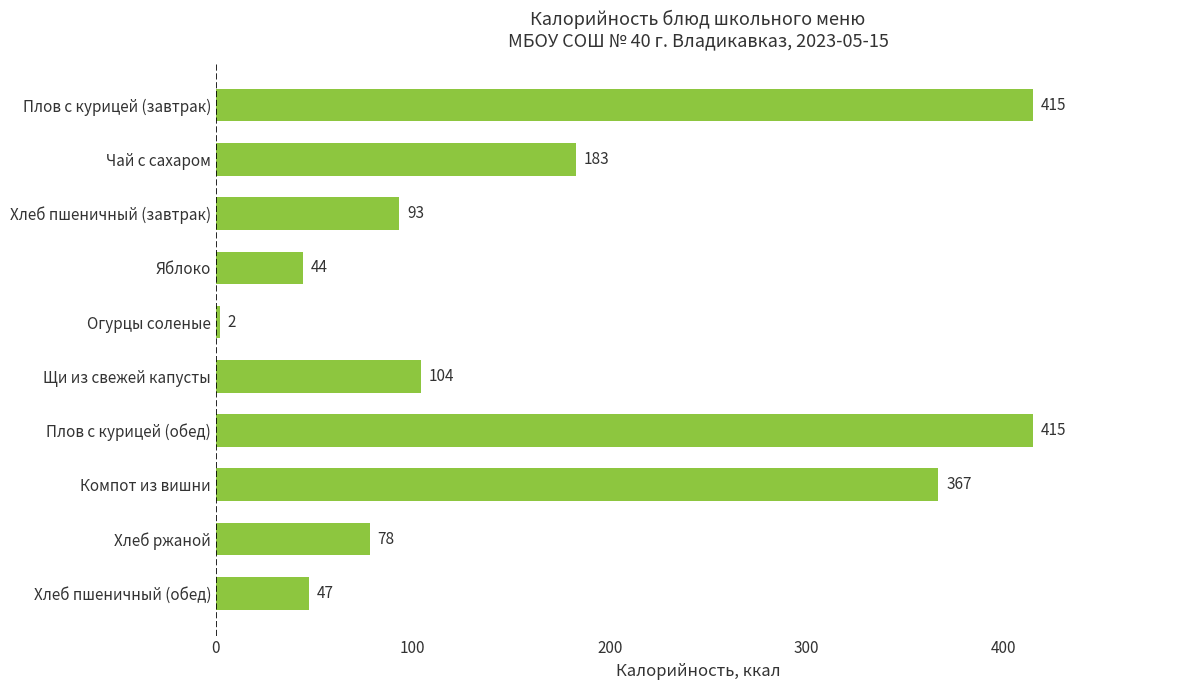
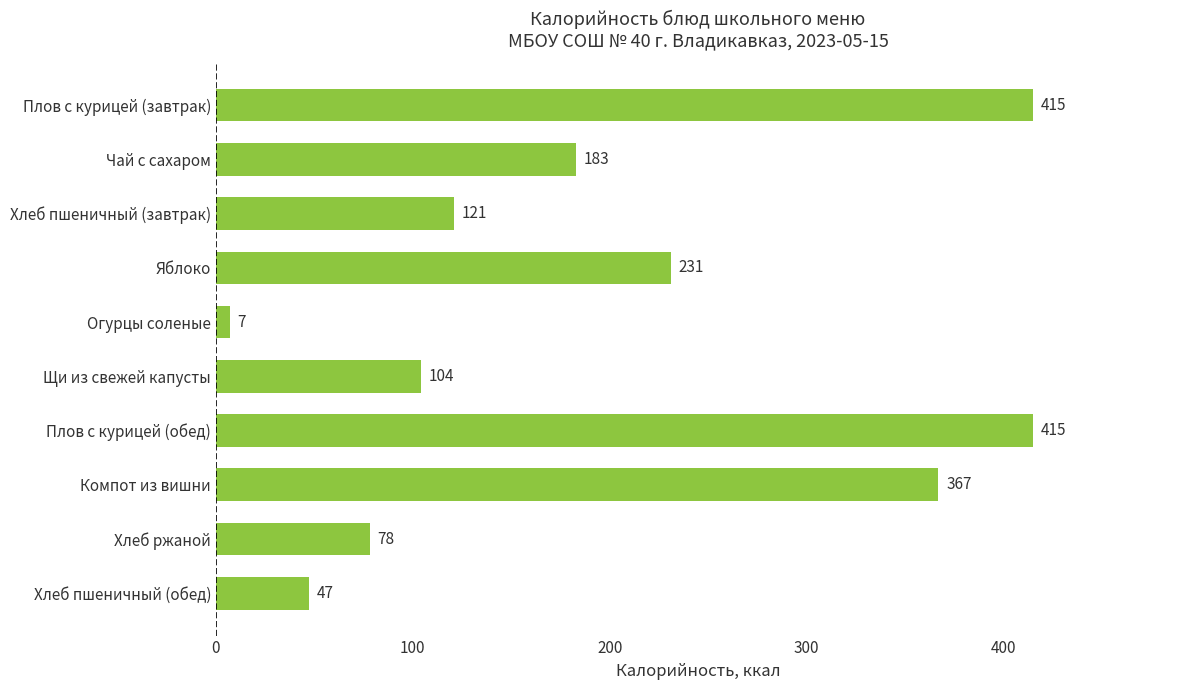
Хлеб пшеничный (завтрак): 93 -> 121
Яблоко: 44 -> 231
Огурцы соленые: 2 -> 7
